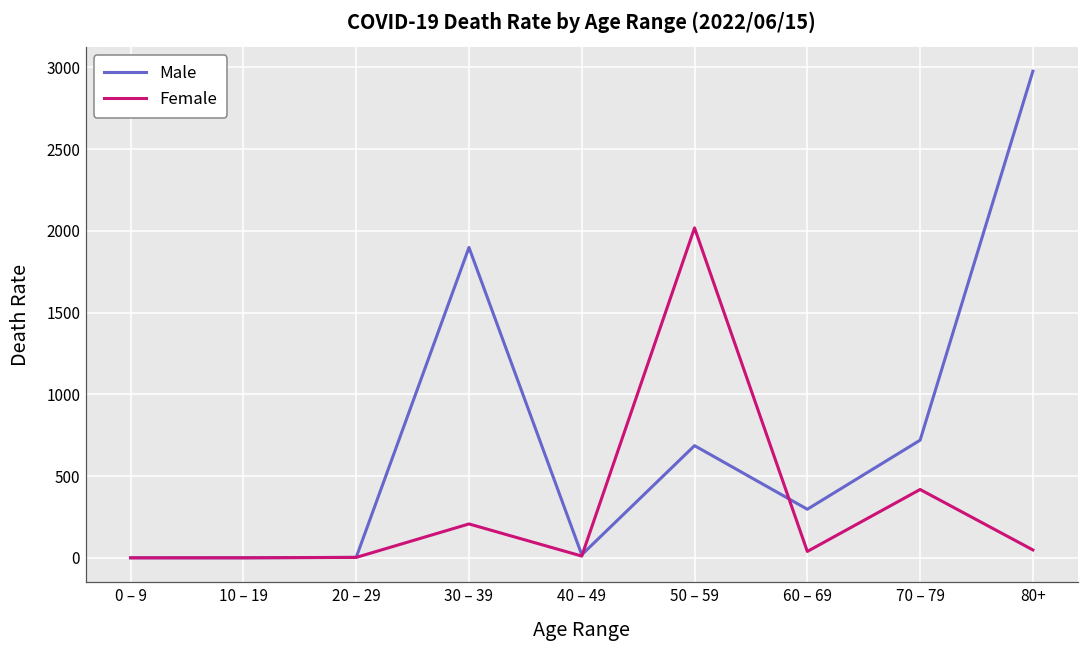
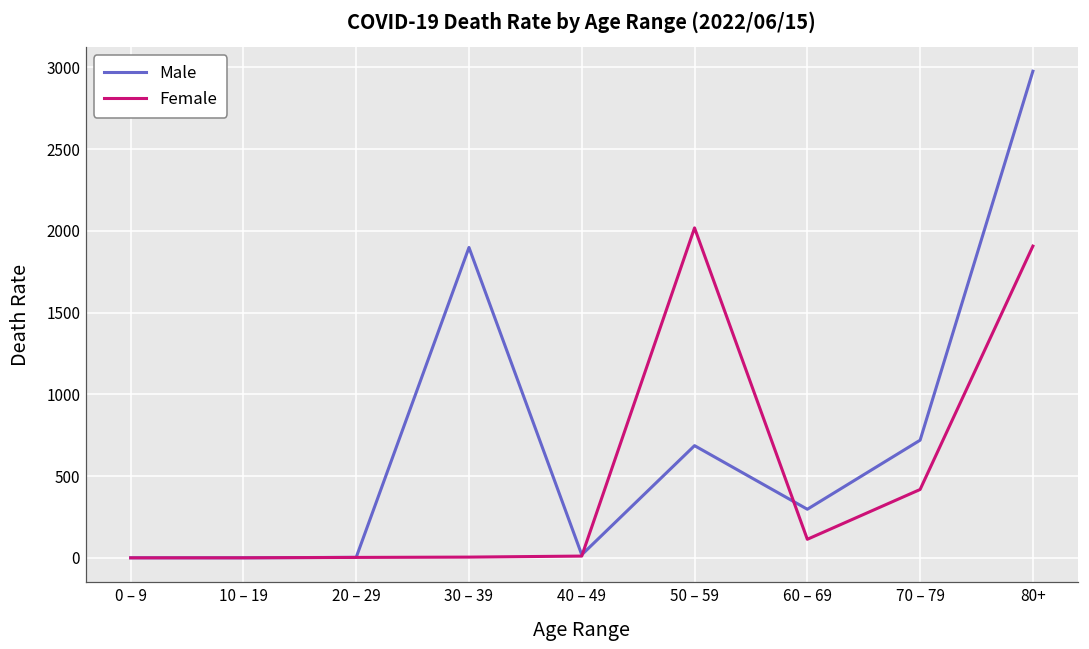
Female, 30 – 39: 210 -> 0
Female, 60 – 69: 40 -> 110
Female, 80+: 50 -> 1910
